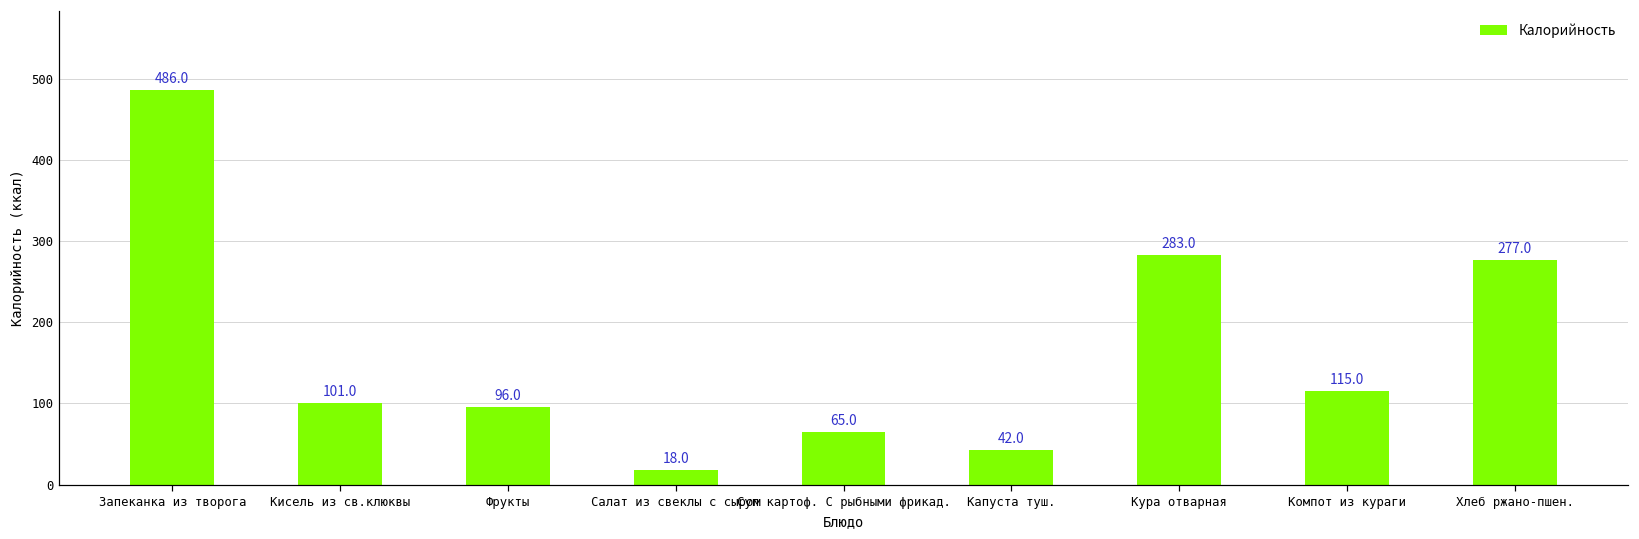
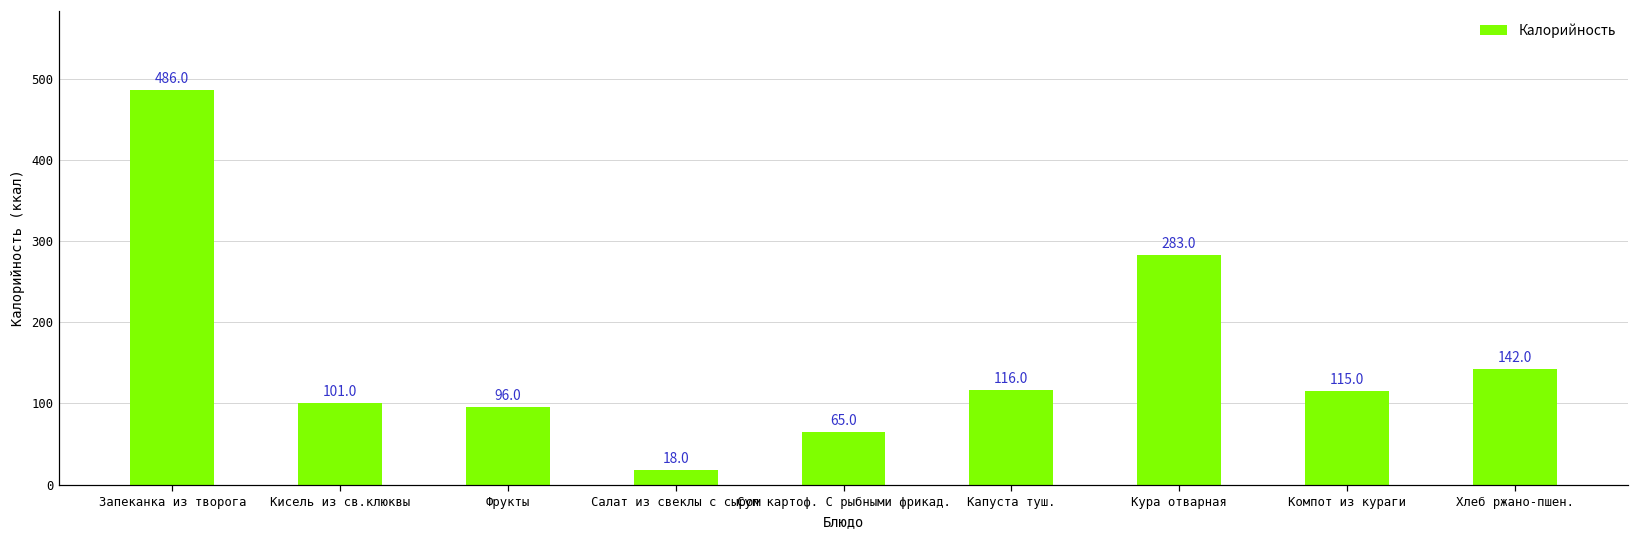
Капуста туш.: 42.0 -> 116.0
Хлеб ржано-пшен.: 277.0 -> 142.0
